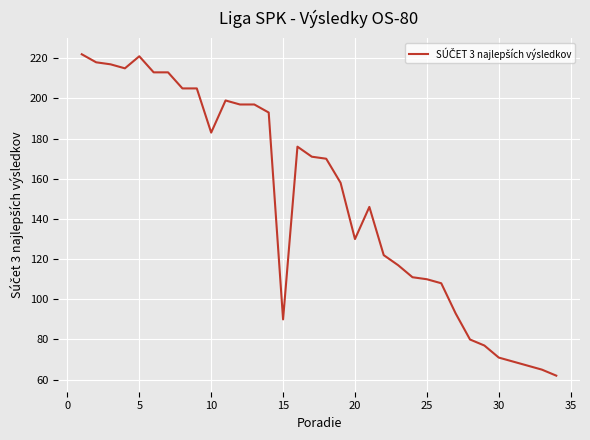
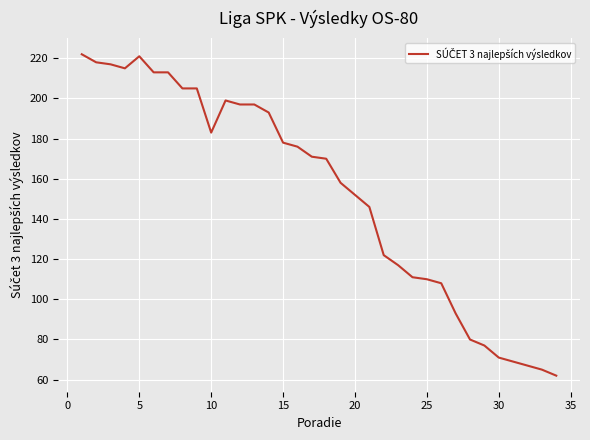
15: 90 -> 178
20: 130 -> 152
